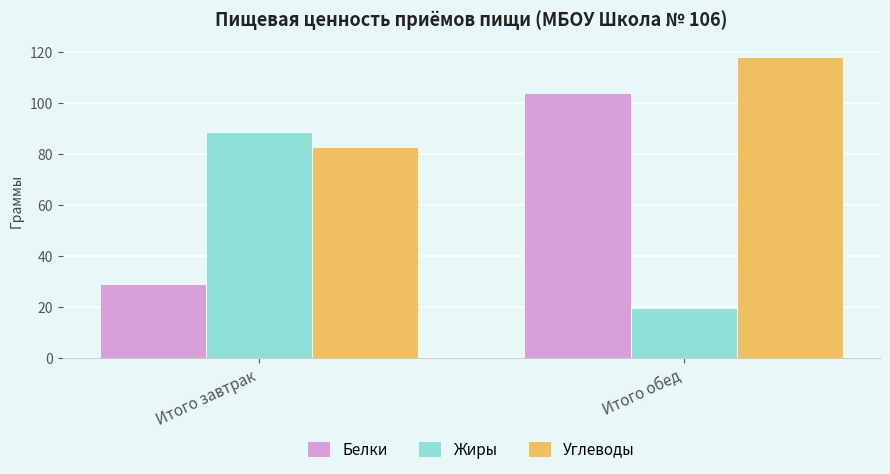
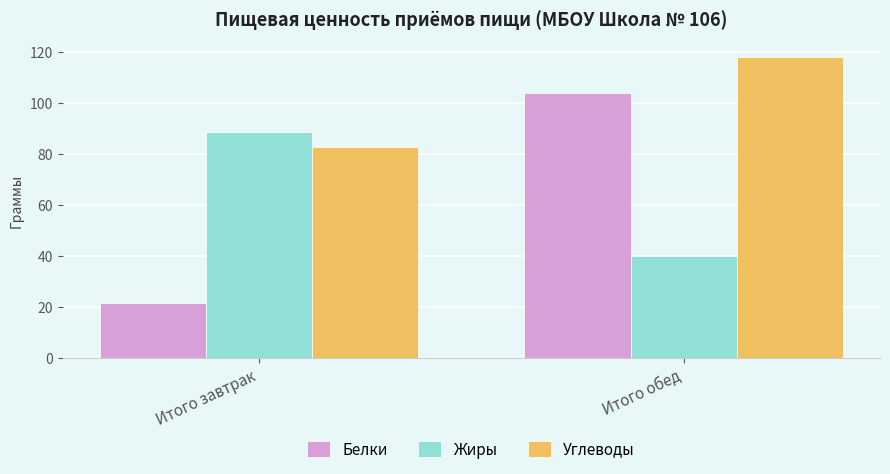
Белки, Итого завтрак: 29 -> 21
Жиры, Итого обед: 19 -> 40
